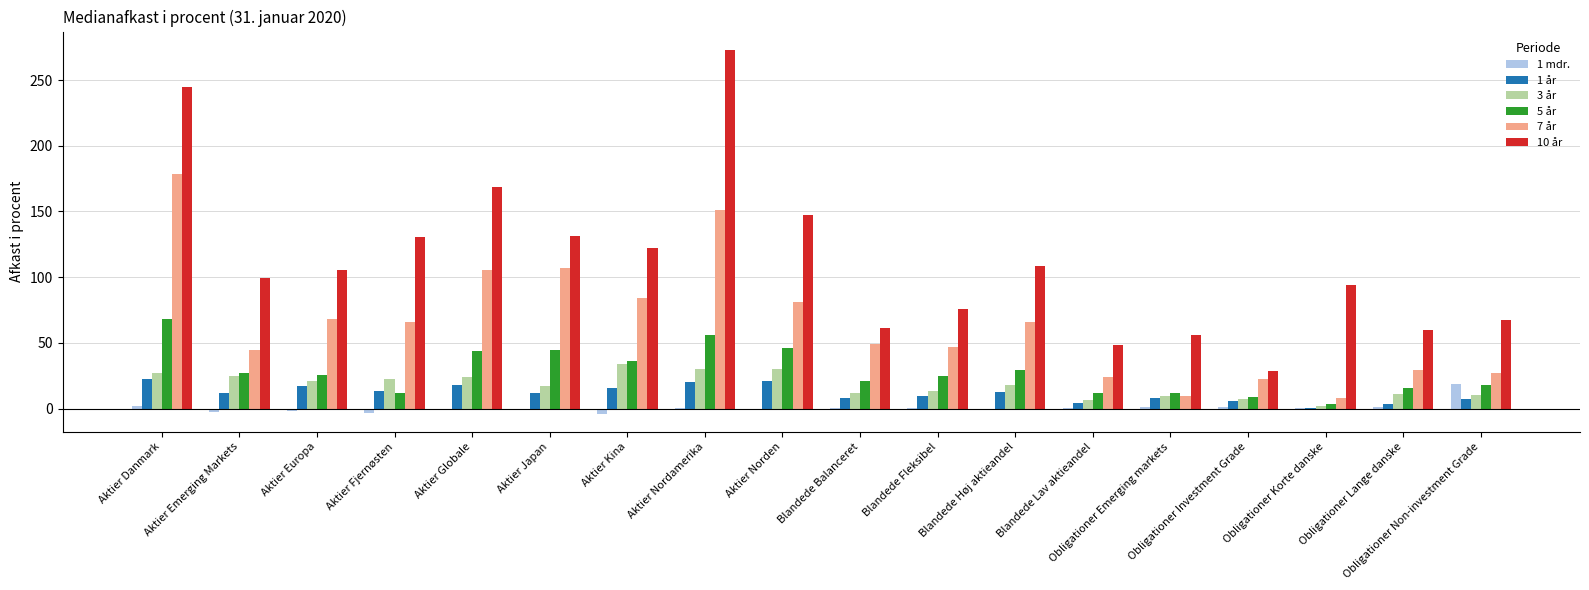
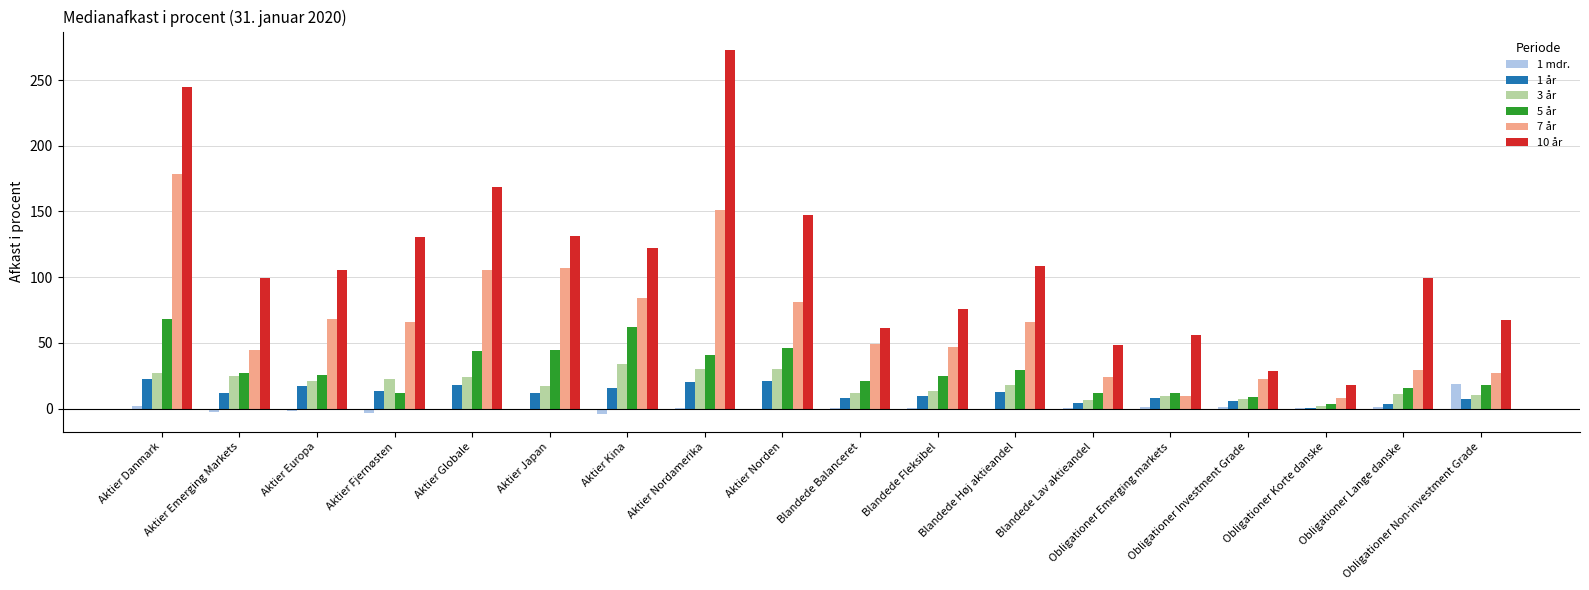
5 år, Aktier Kina: 36 -> 62
5 år, Aktier Nordamerika: 56 -> 40
10 år, Obligationer Korte danske: 94 -> 18
10 år, Obligationer Lange danske: 60 -> 100
